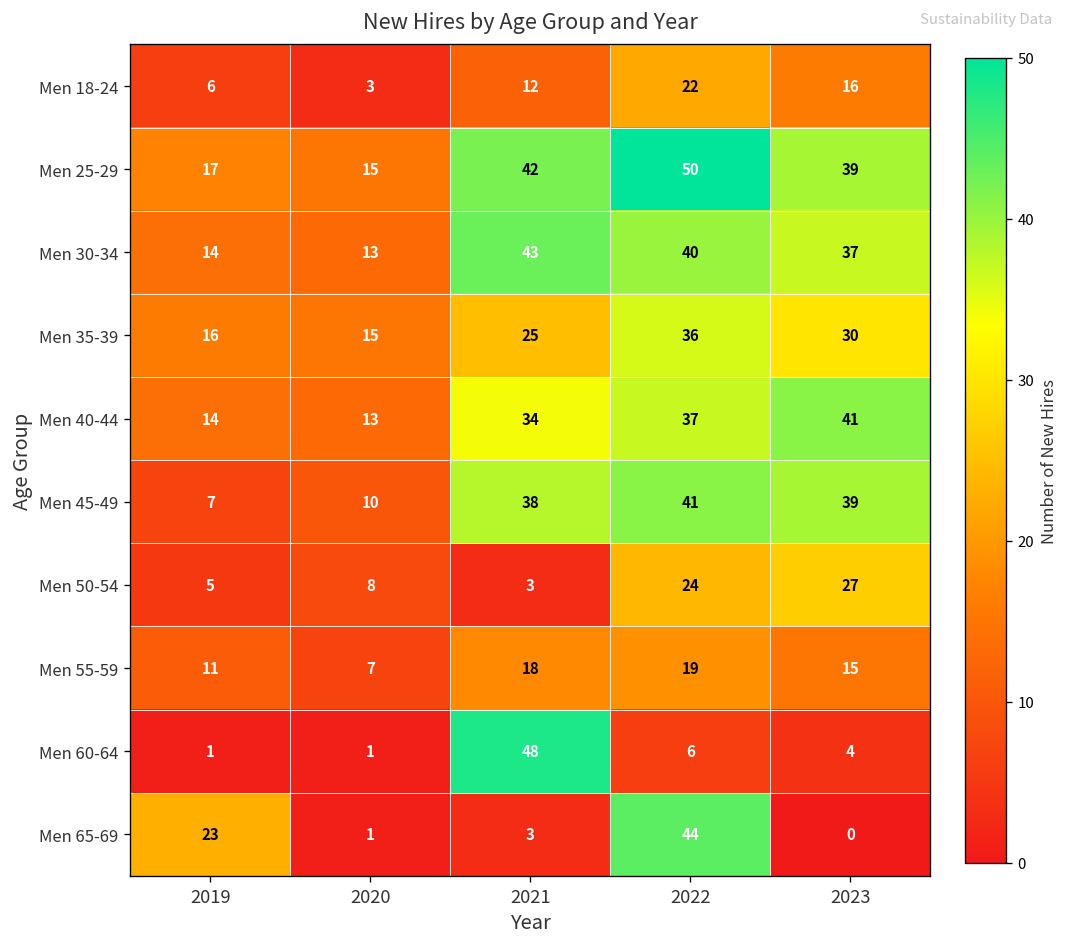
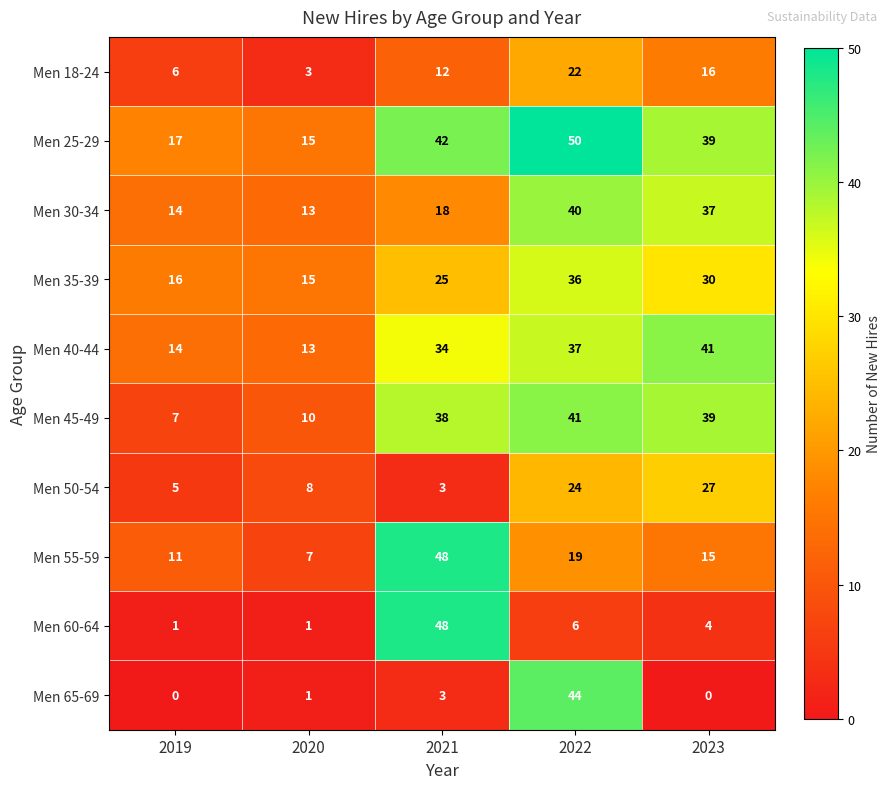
Men 30-34, 2021: 43 -> 18
Men 55-59, 2021: 18 -> 48
Men 65-69, 2019: 23 -> 0
